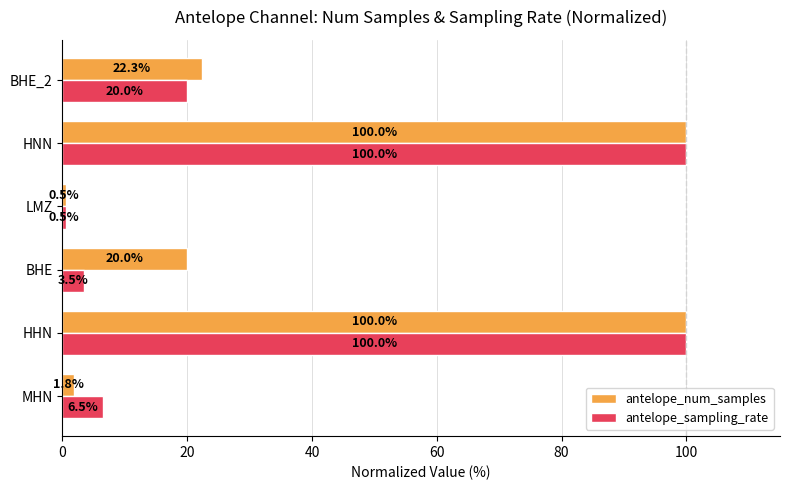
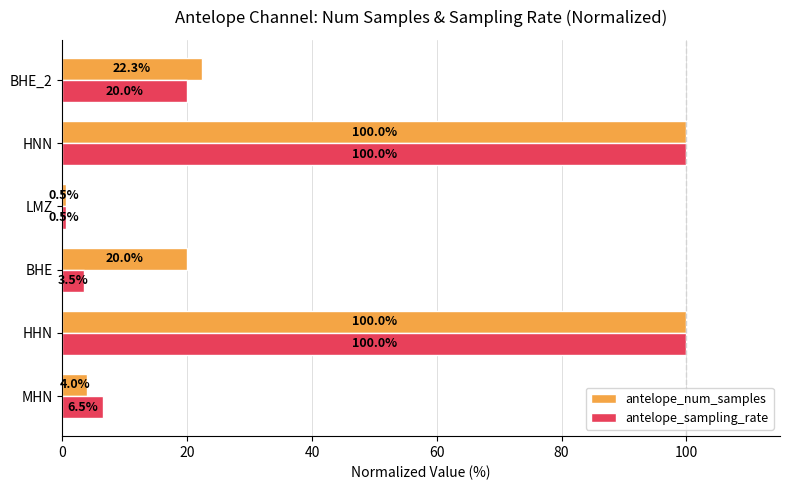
antelope_num_samples, MHN: 1.8% -> 4.0%
